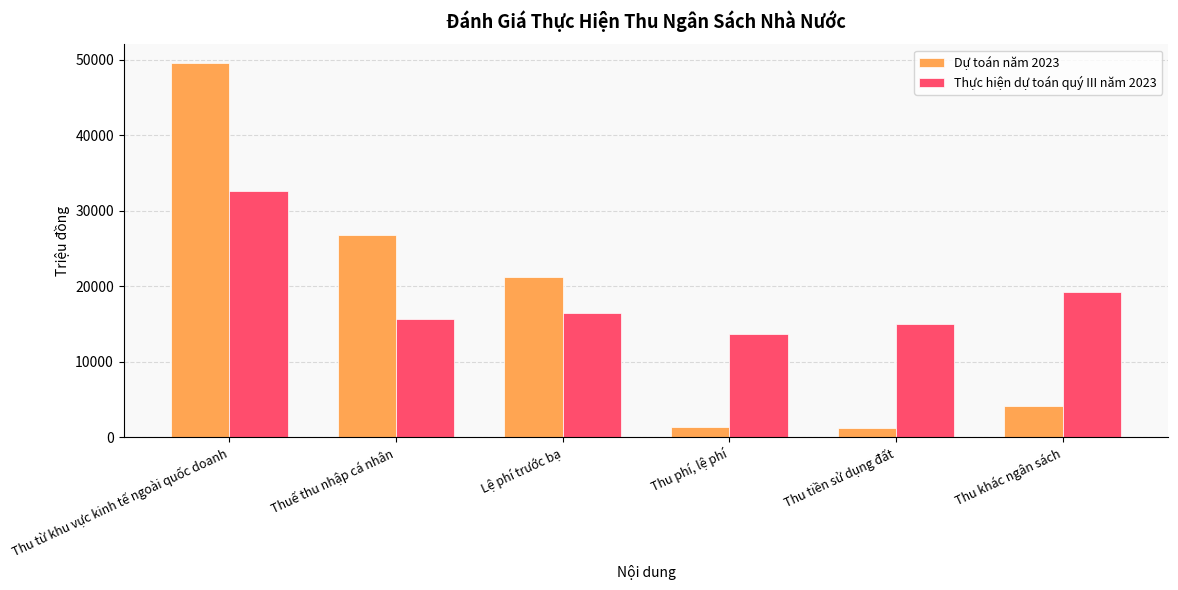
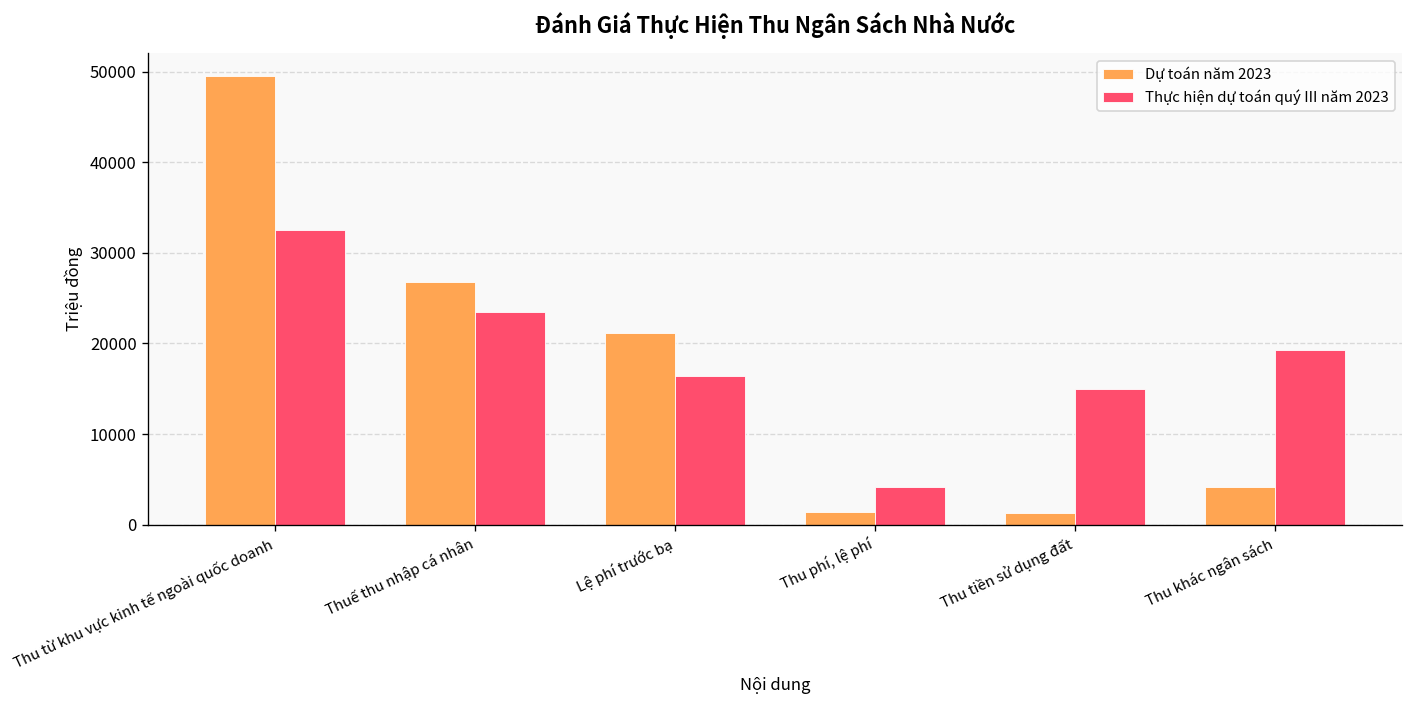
Thực hiện dự toán quý III năm 2023, Thuế thu nhập cá nhân: 16000 -> 23000
Thực hiện dự toán quý III năm 2023, Thu phí, lệ phí: 14000 -> 4000
